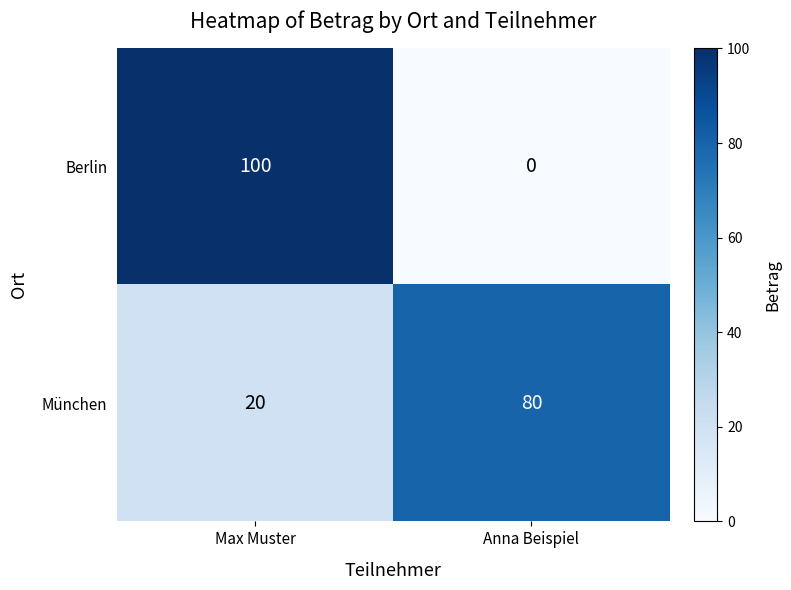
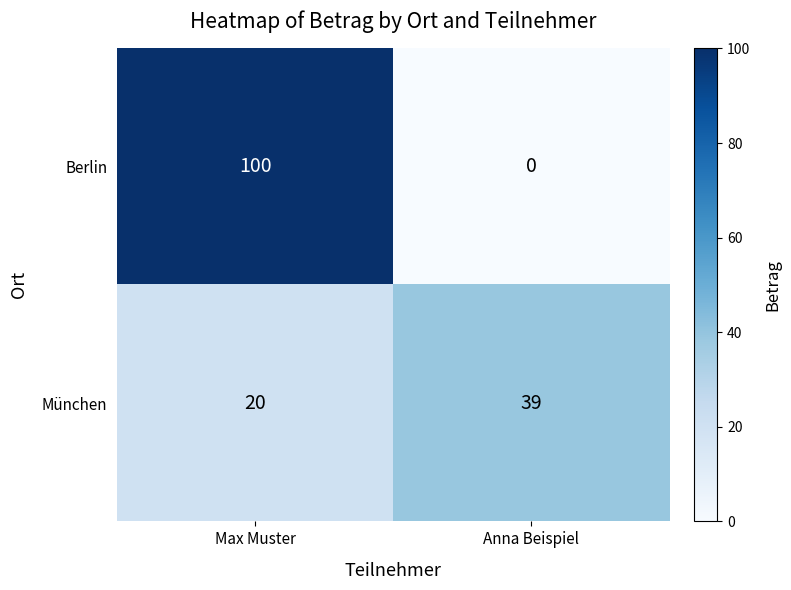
München, Anna Beispiel: 80 -> 39
